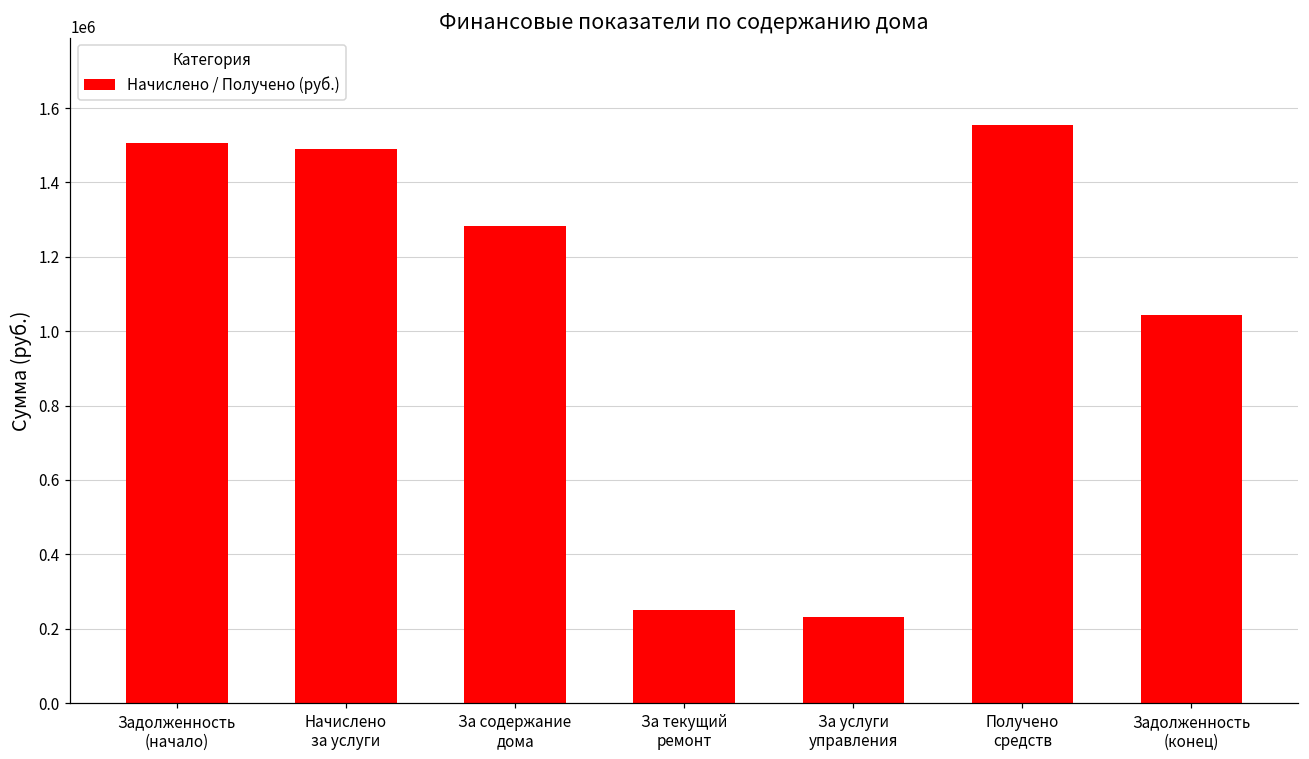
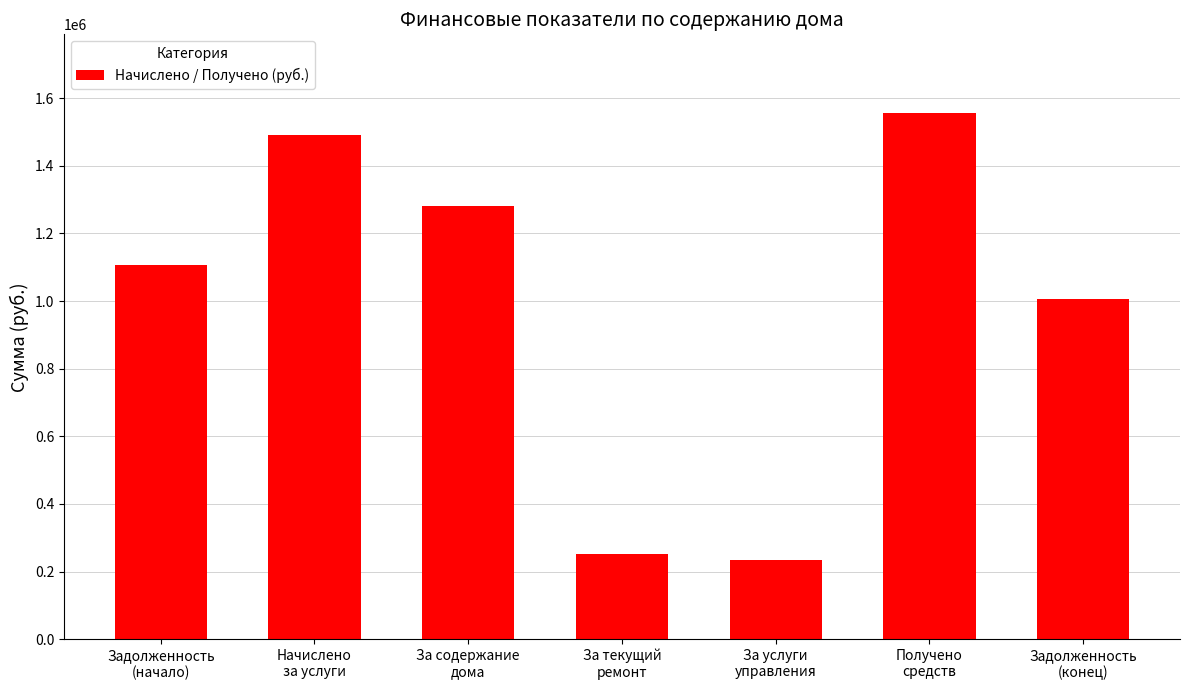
Задолженность (начало): 1510000 -> 1110000
Задолженность (конец): 1040000 -> 1010000
